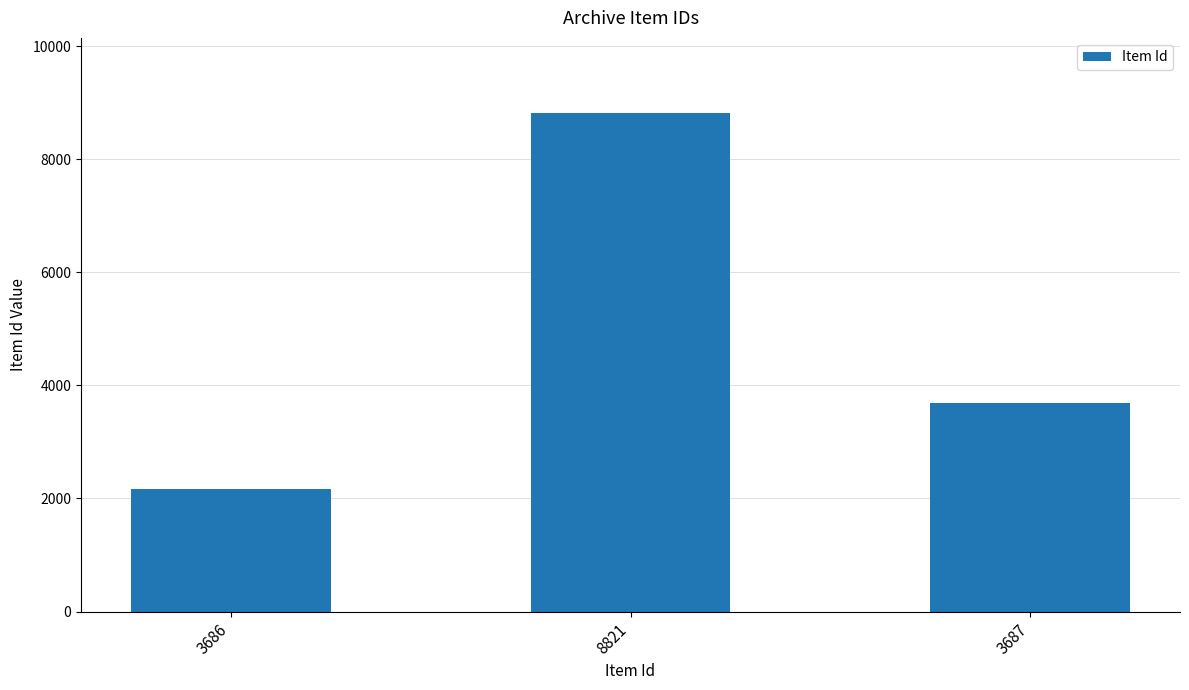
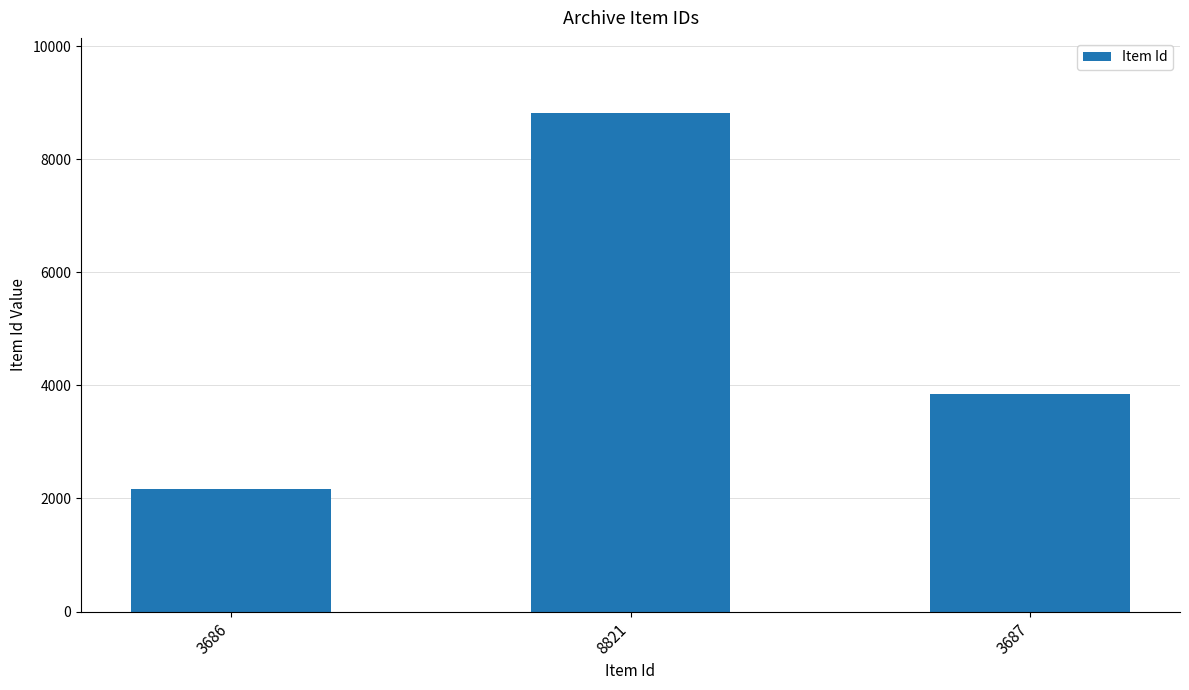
3687: 3700 -> 3900
